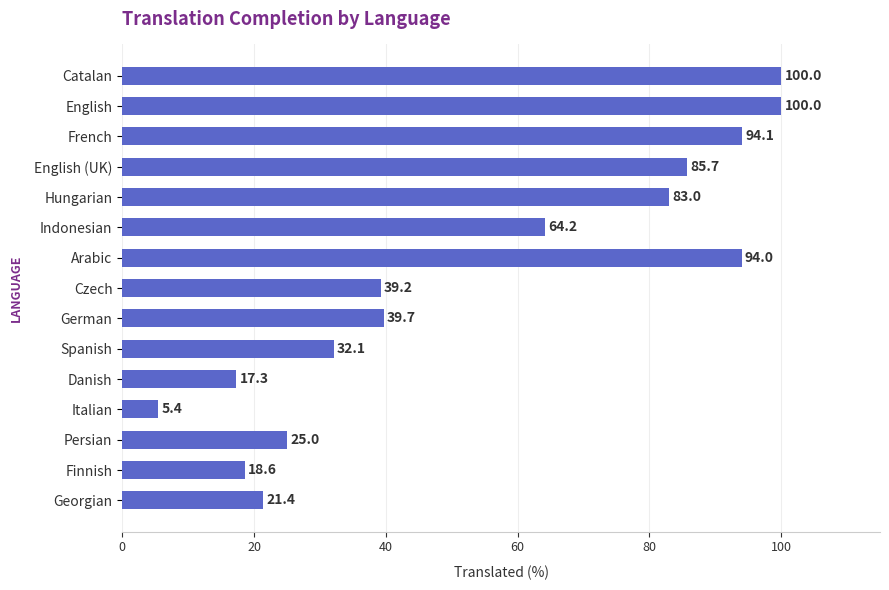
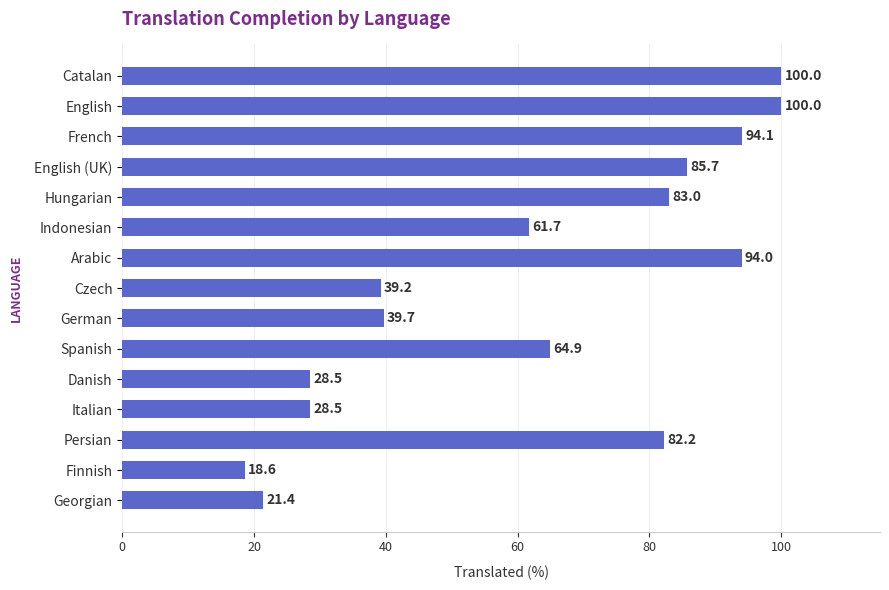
Indonesian: 64.2 -> 61.7
Spanish: 32.1 -> 64.9
Danish: 17.3 -> 28.5
Italian: 5.4 -> 28.5
Persian: 25.0 -> 82.2
